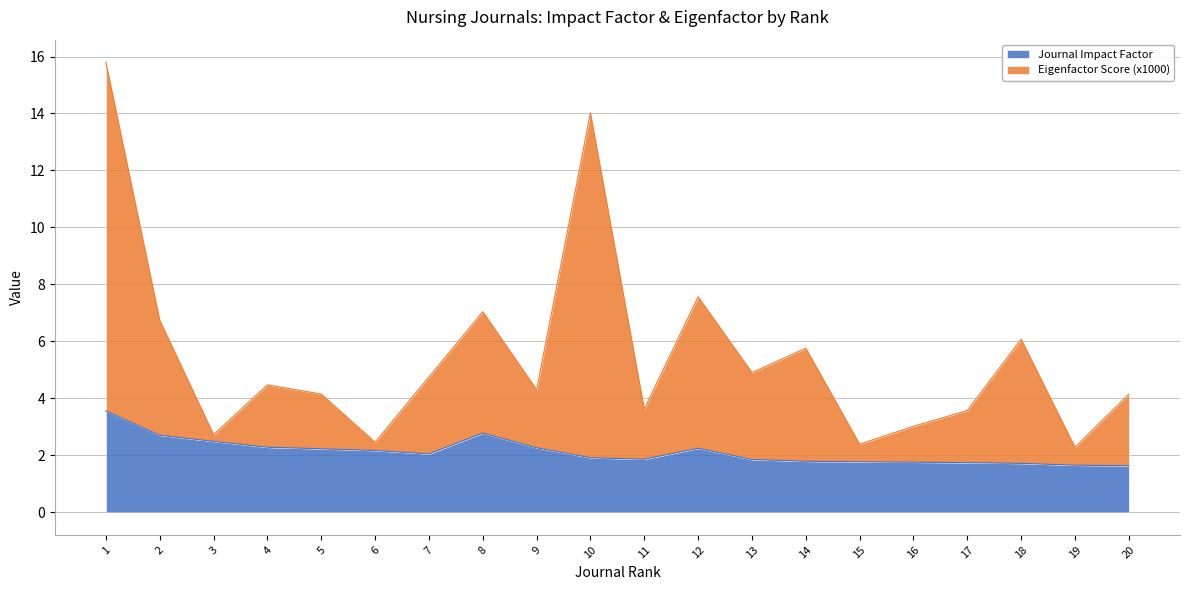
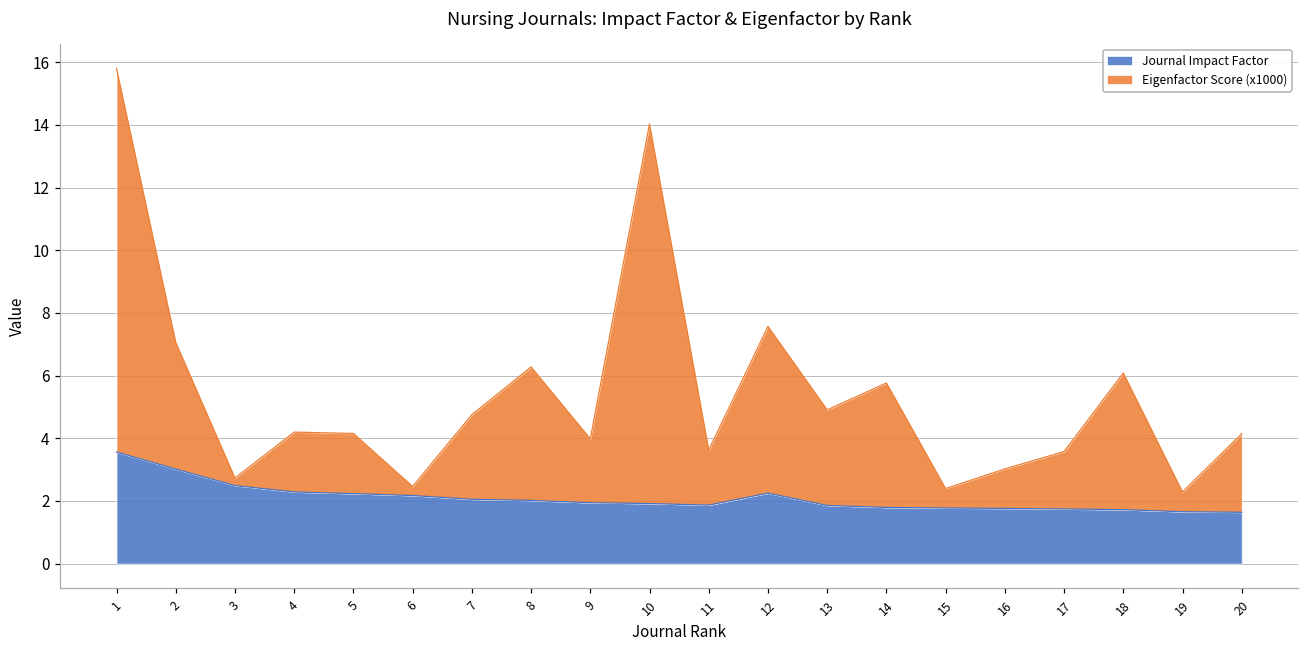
Journal Impact Factor, 2: 2.7 -> 3.0
Eigenfactor Score (x1000), 4: 2.2 -> 1.9
Journal Impact Factor, 8: 2.8 -> 2.0
Journal Impact Factor, 9: 2.3 -> 1.9
